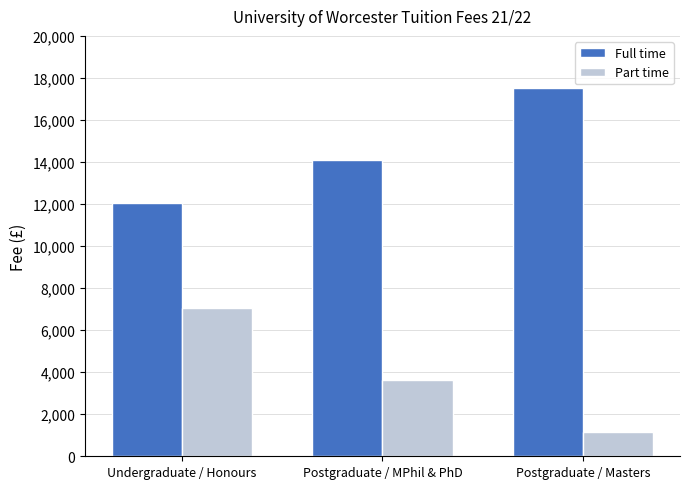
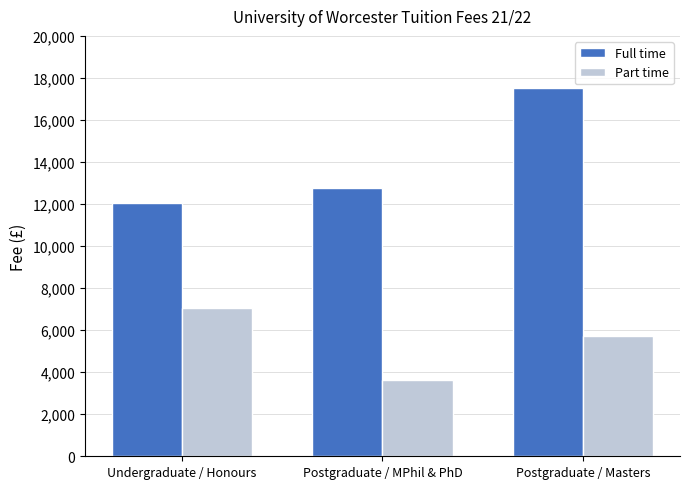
Full time, Postgraduate / MPhil & PhD: 14,100 -> 12,800
Part time, Postgraduate / Masters: 1,200 -> 5,700
